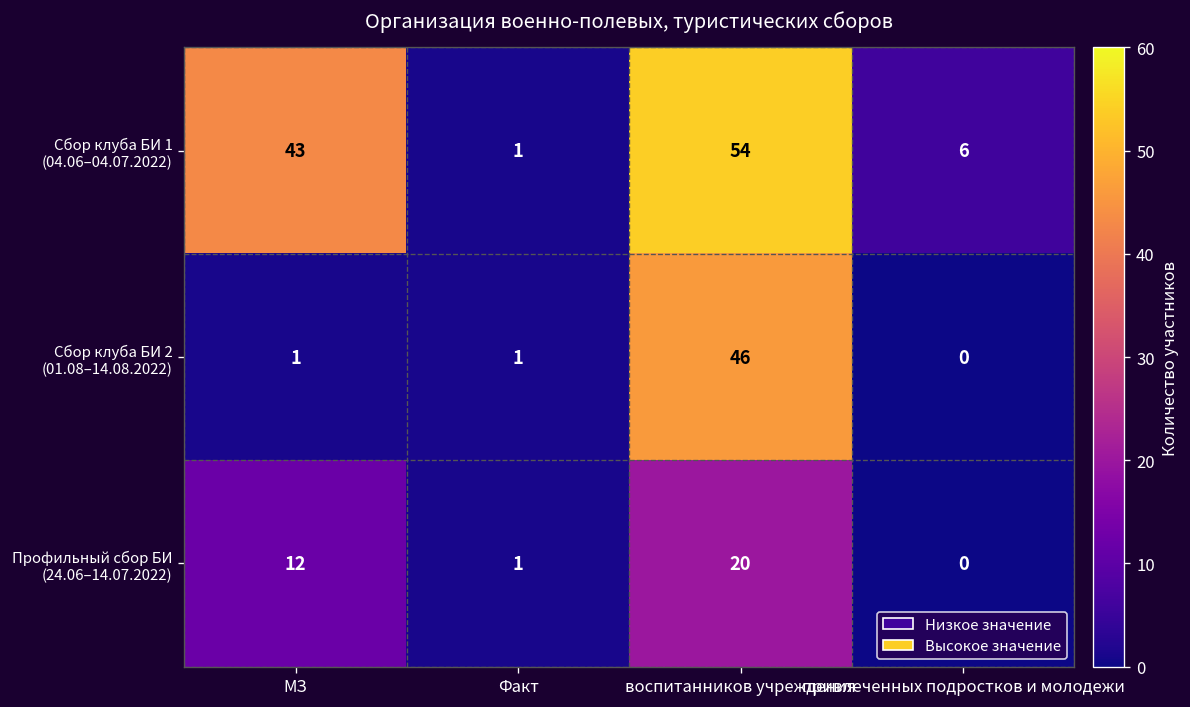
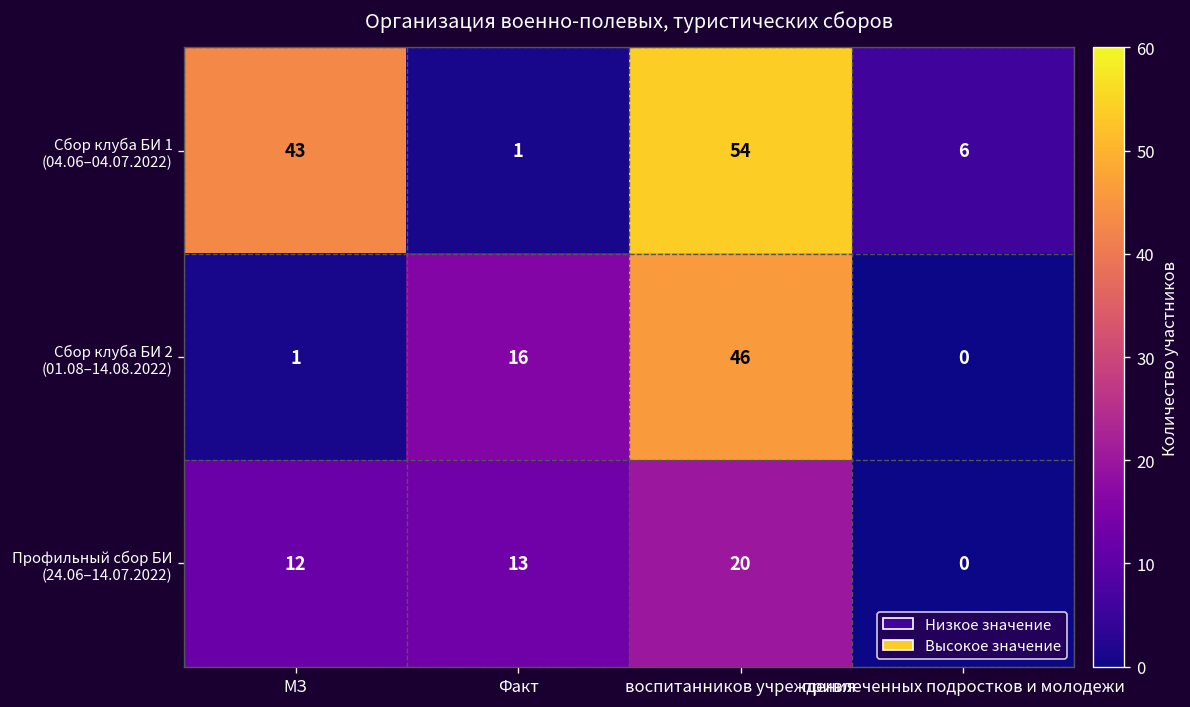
Сбор клуба БИ 2 (01.08–14.08.2022), Факт: 1 -> 16
Профильный сбор БИ (24.06–14.07.2022), Факт: 1 -> 13
